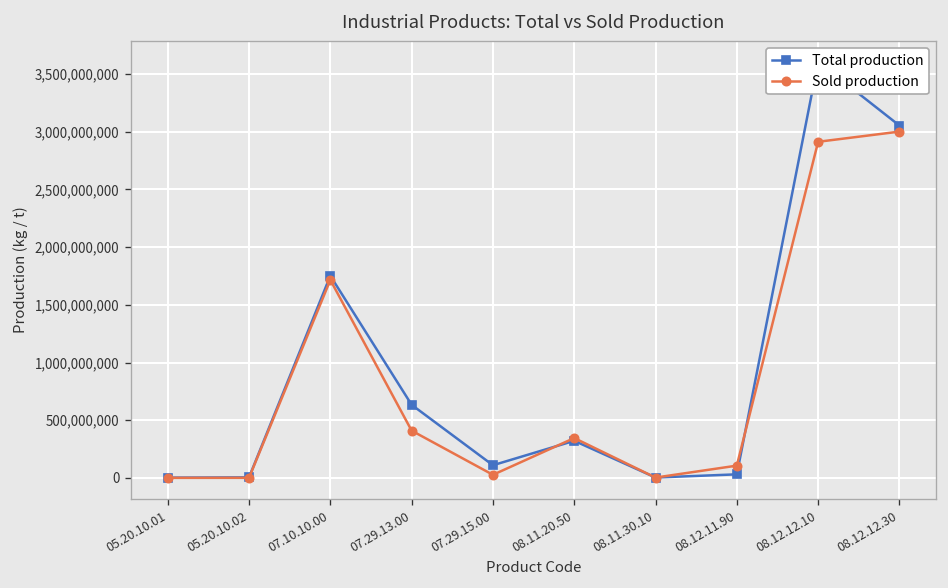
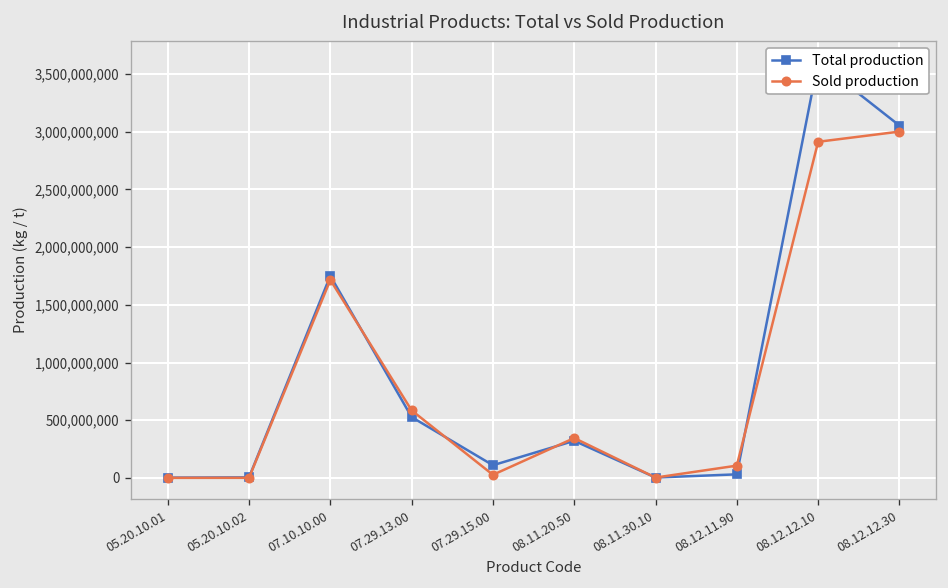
Total production, 07.29.13.00: 600,000,000 -> 500,000,000
Sold production, 07.29.13.00: 400,000,000 -> 600,000,000
